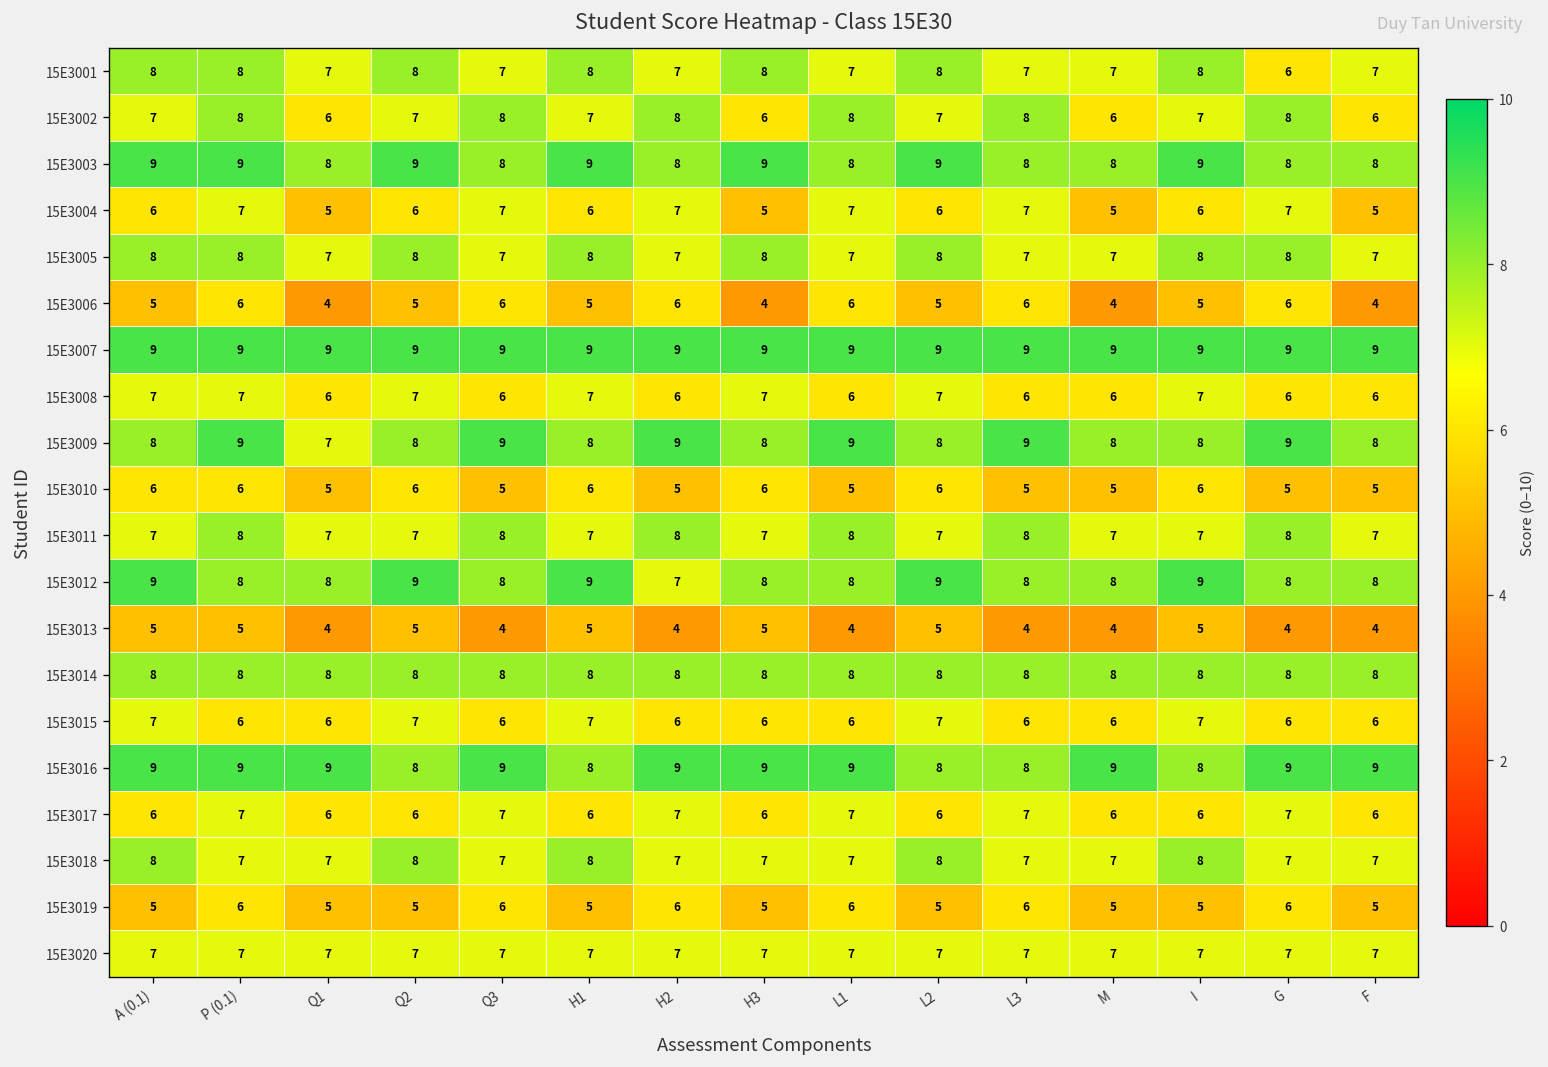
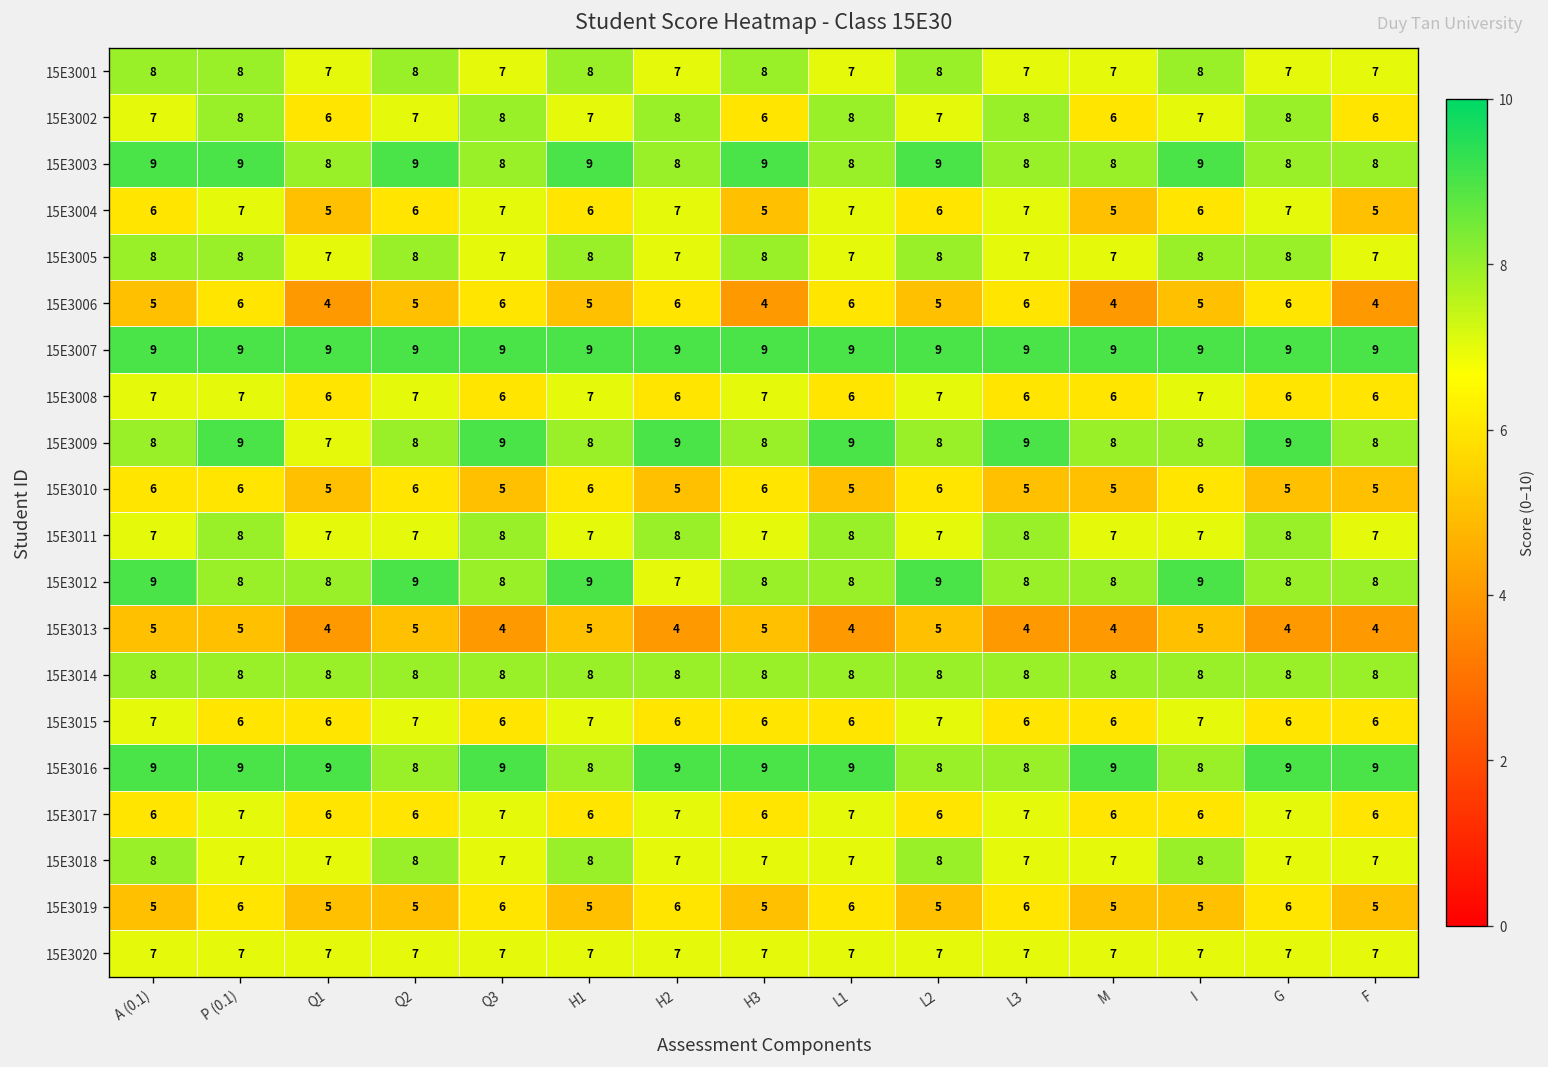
15E3001, G: 6 -> 7
